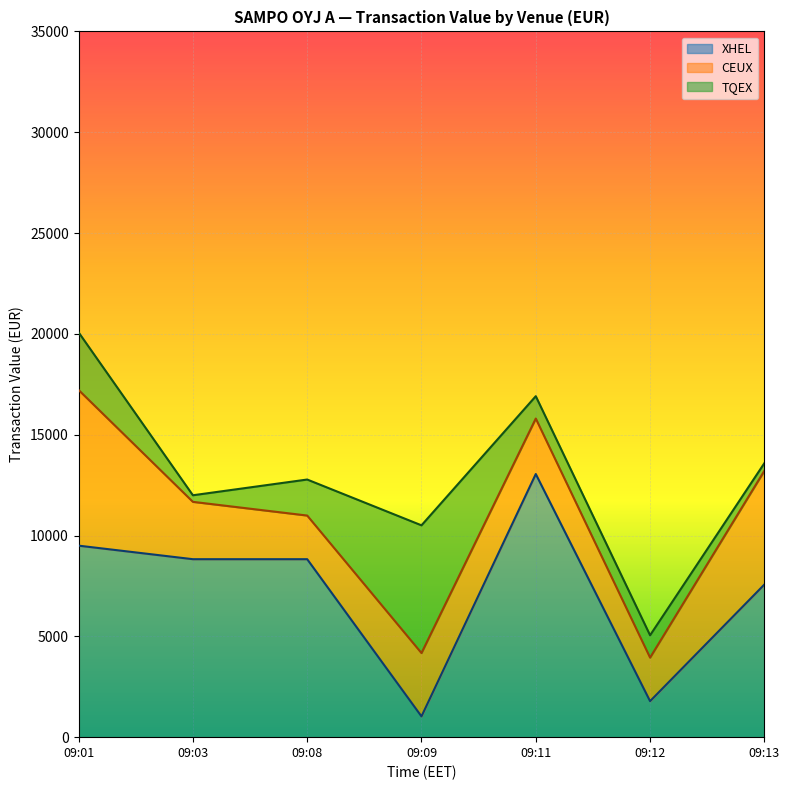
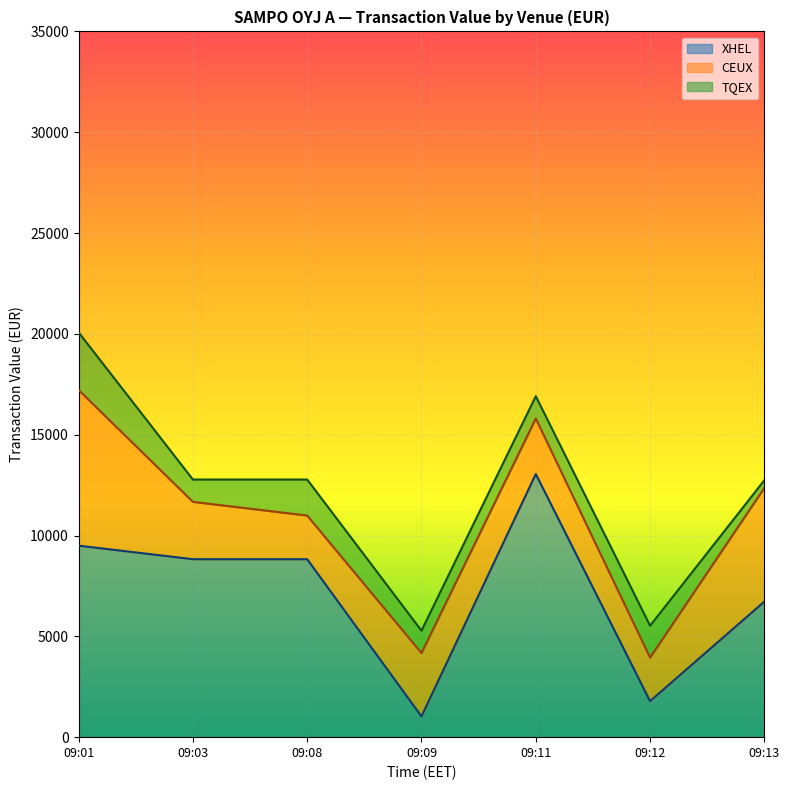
TQEX, 09:03: 300 -> 1100
TQEX, 09:09: 6300 -> 1100
TQEX, 09:12: 1100 -> 1600
XHEL, 09:13: 7600 -> 6700
